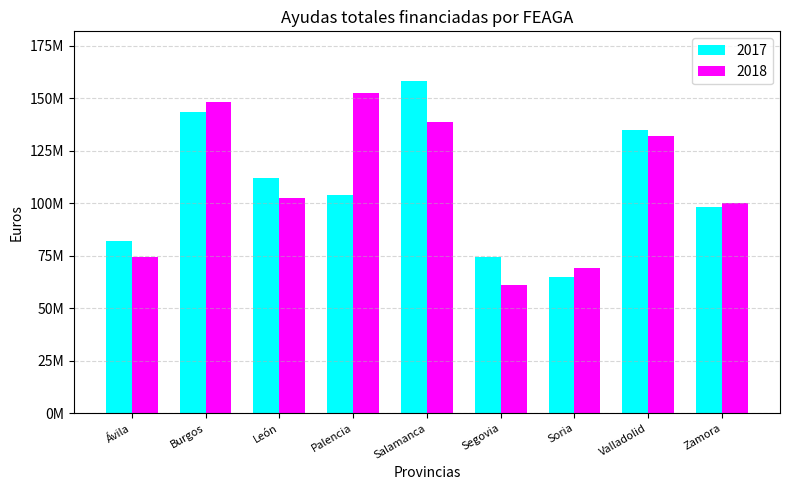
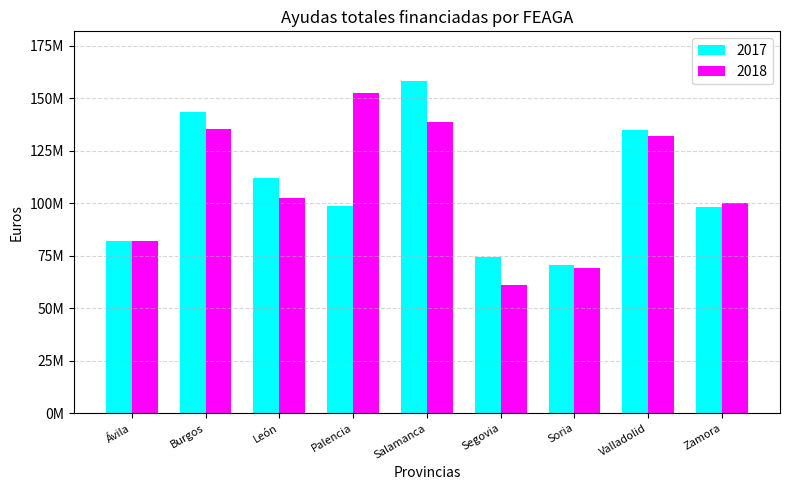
2018, Ávila: 74000000 -> 82000000
2018, Burgos: 148000000 -> 135000000
2017, Palencia: 104000000 -> 99000000
2017, Soria: 65000000 -> 71000000
